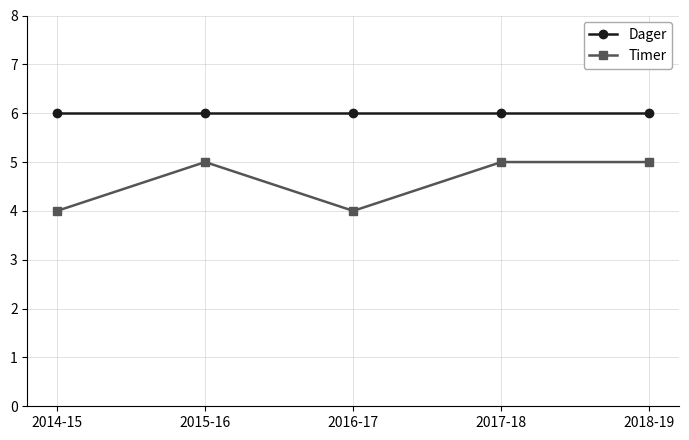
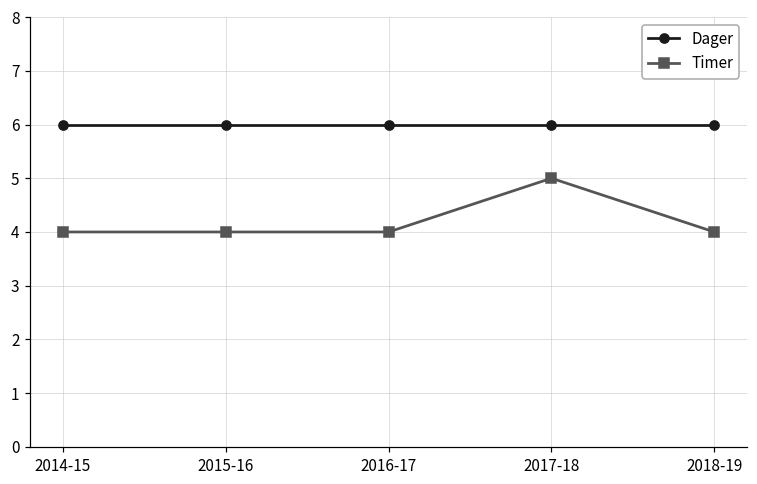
Timer, 2015-16: 5 -> 4
Timer, 2018-19: 5 -> 4
